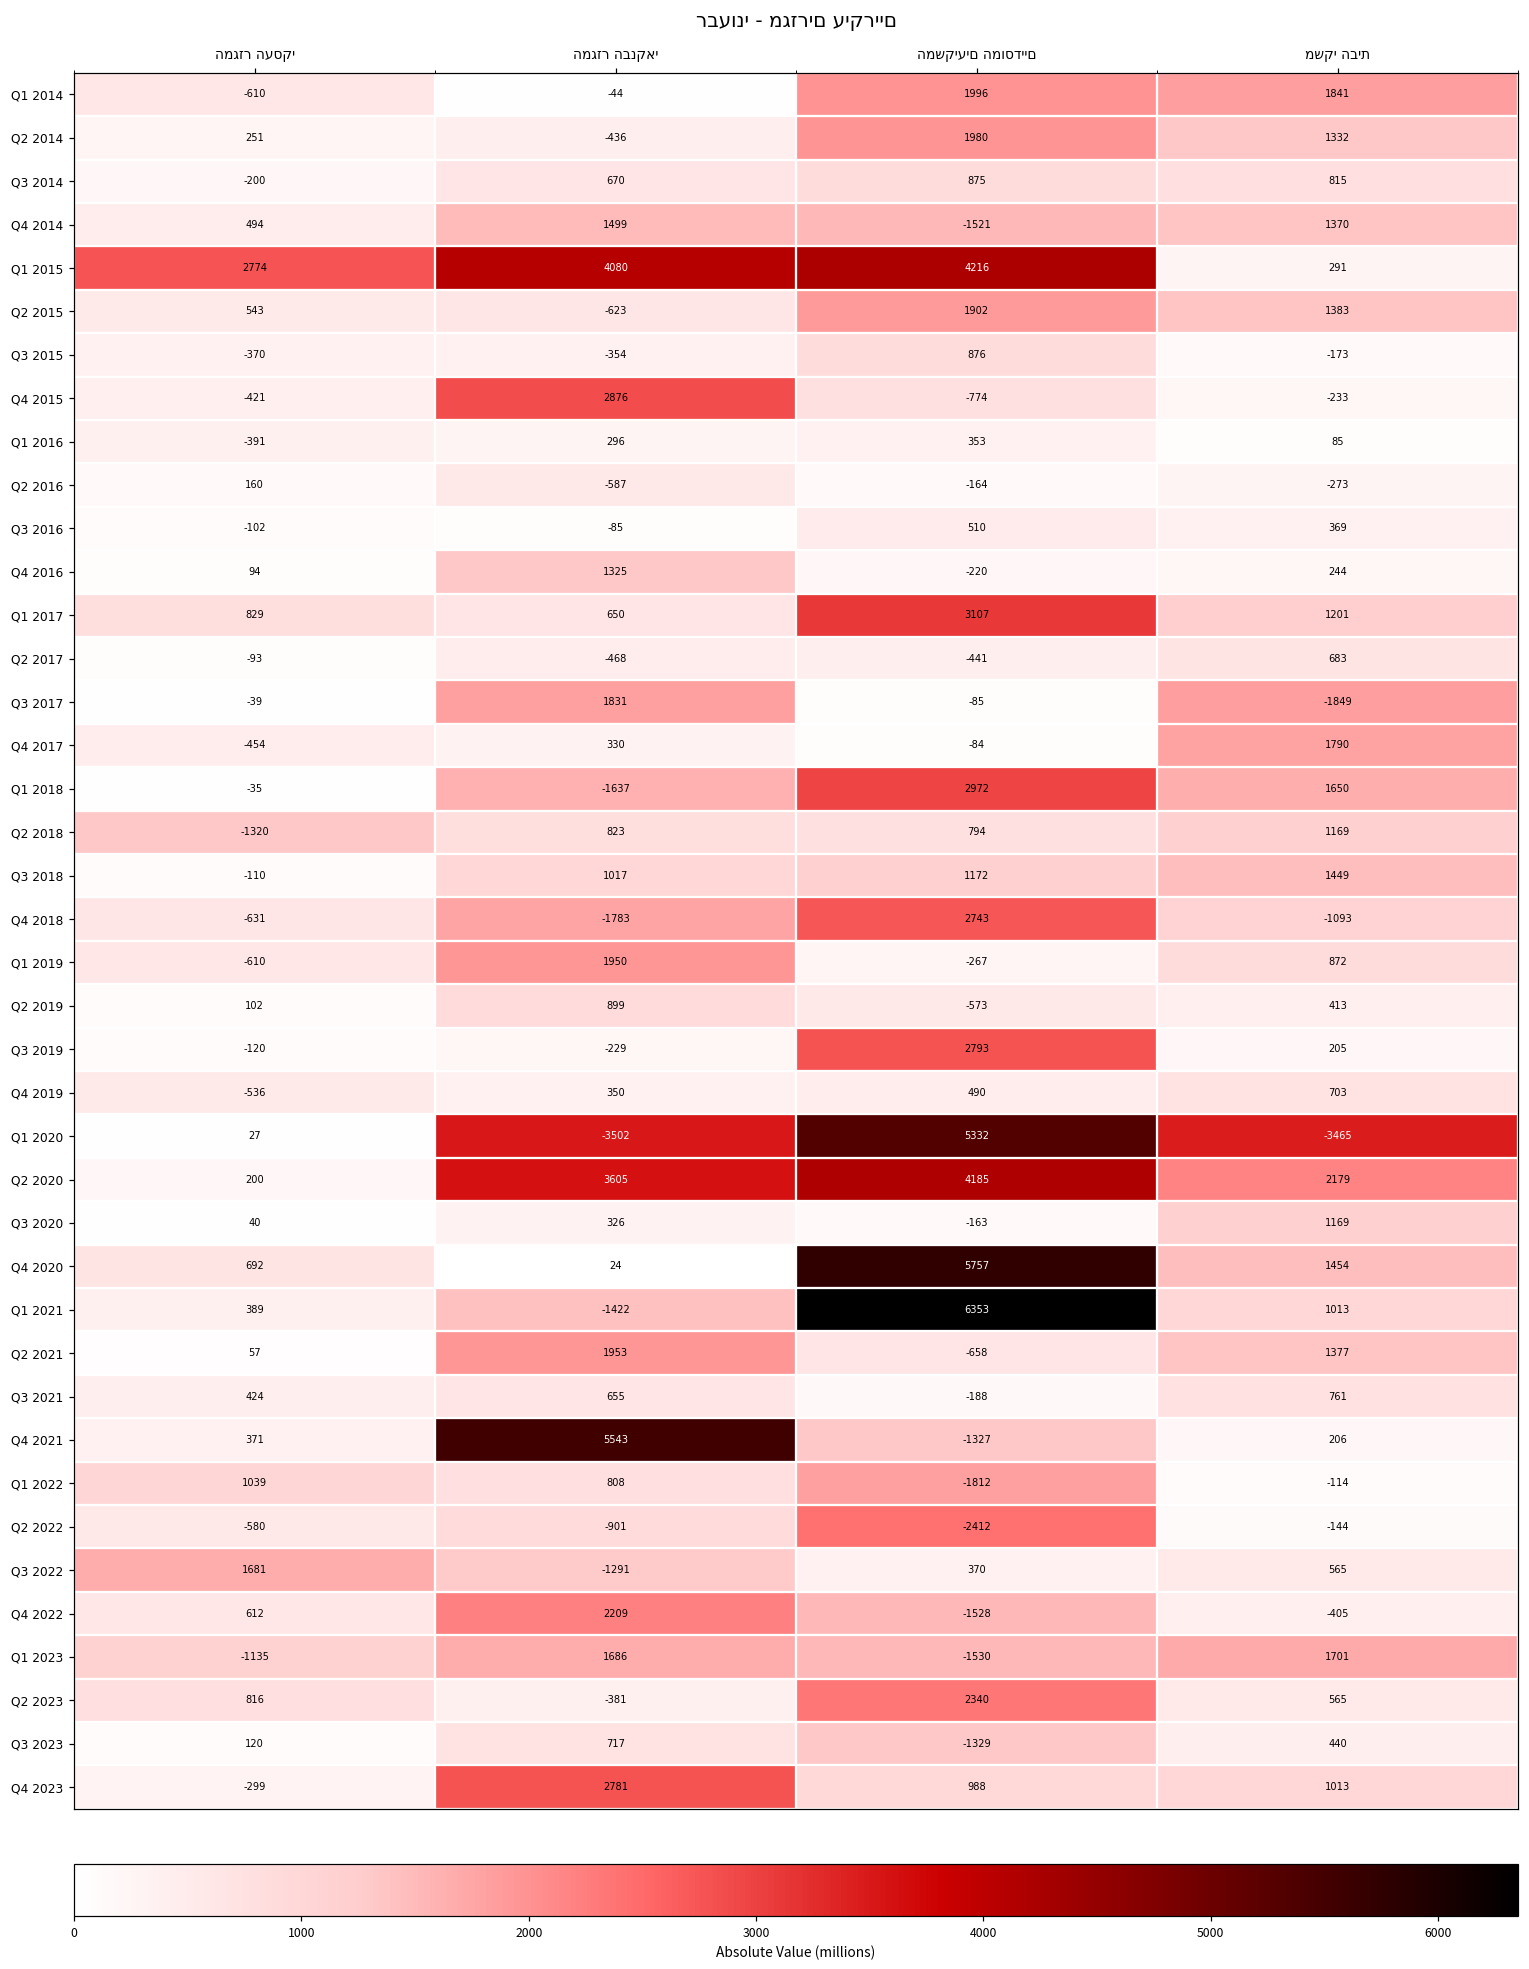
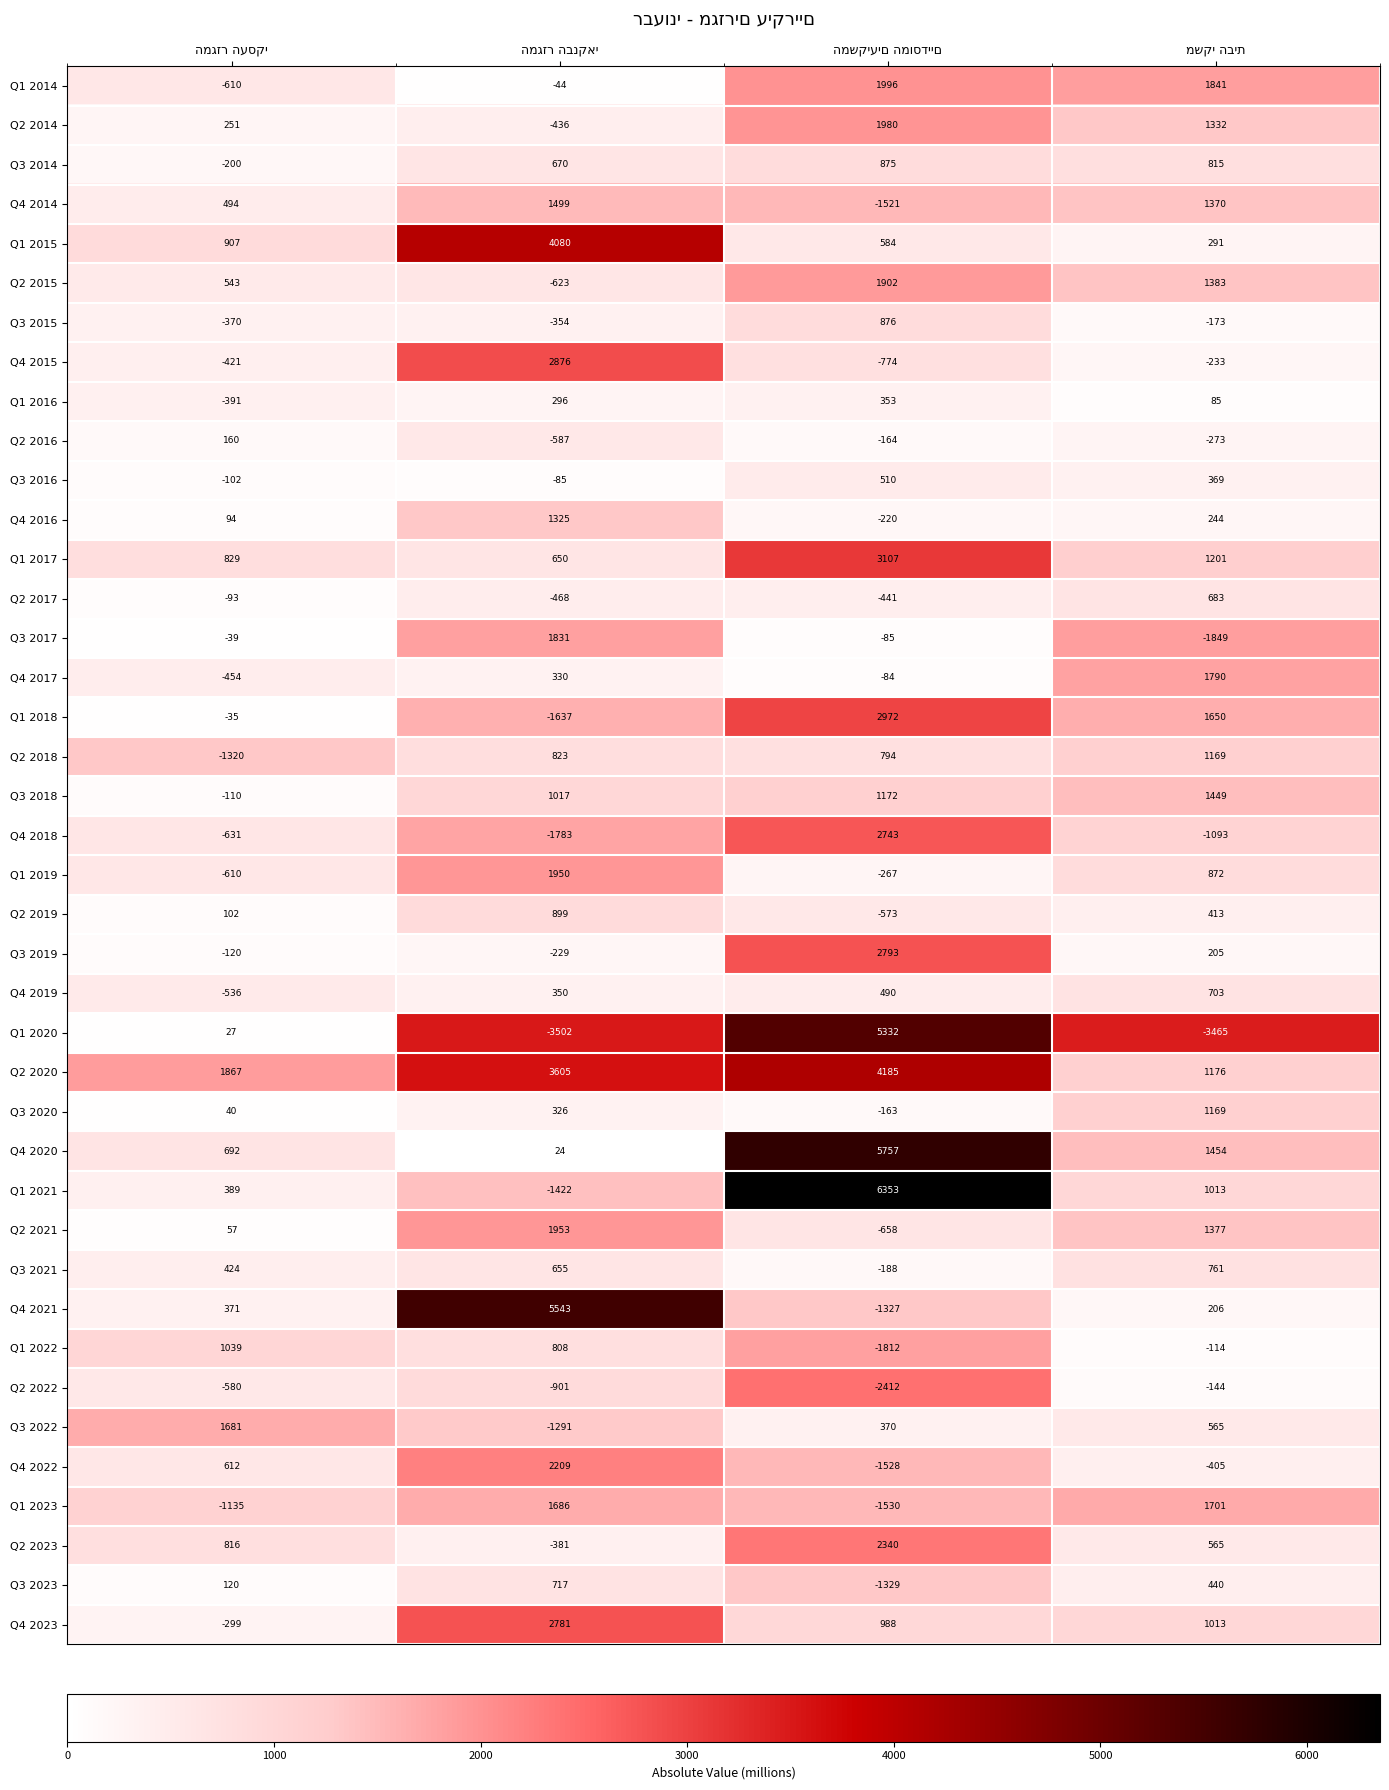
Q1 2015, המגזר העסקי: 2774 -> 907
Q1 2015, המשקיעים המוסדיים: 4216 -> 584
Q2 2020, המגזר העסקי: 200 -> 1867
Q2 2020, משקי הבית: 2179 -> 1176
